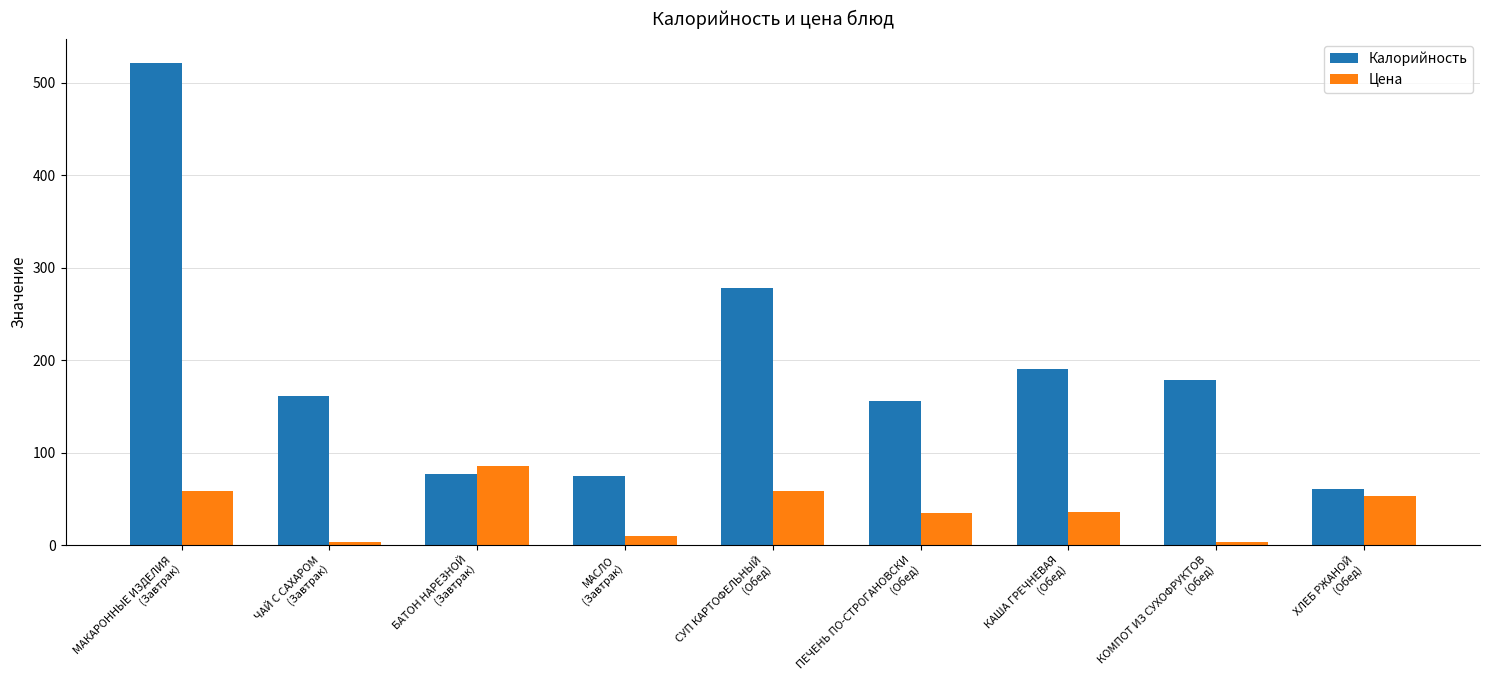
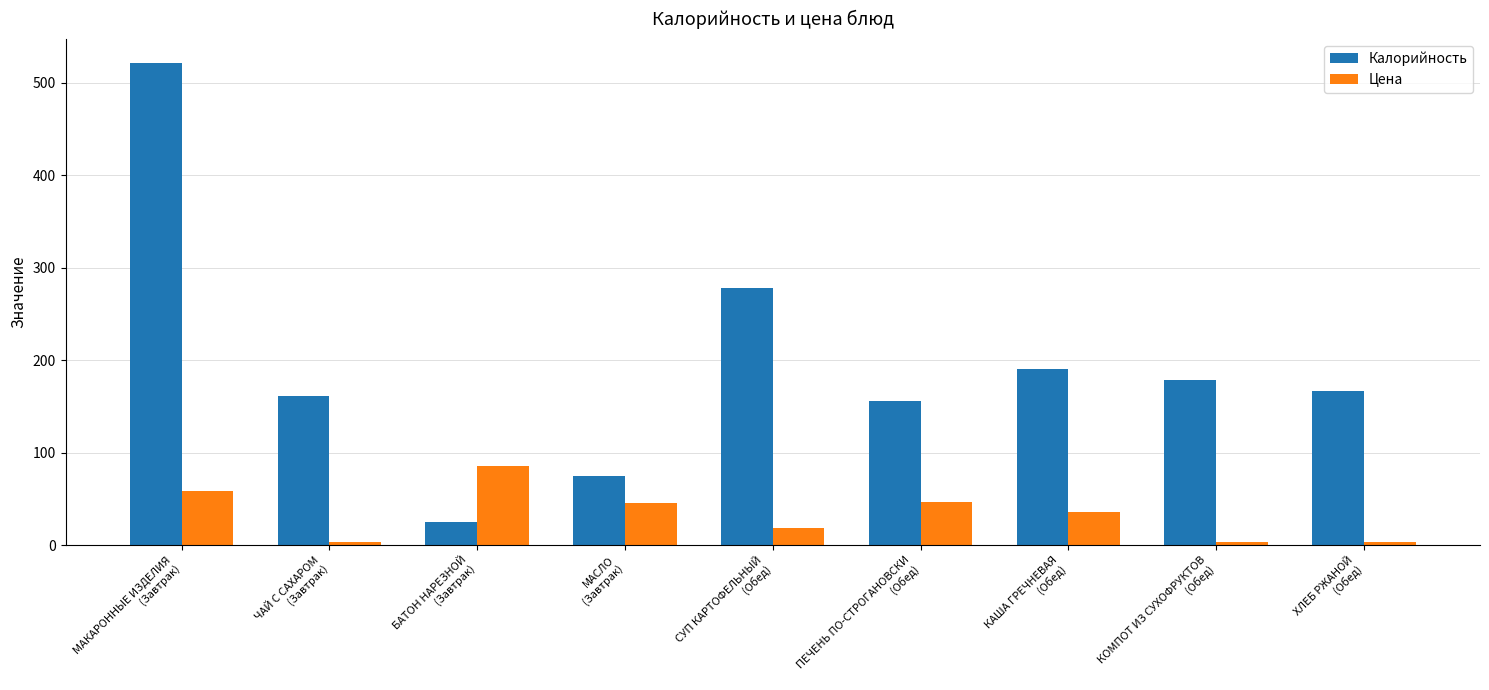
Калорийность, БАТОН НАРЕЗНОЙ (Завтрак): 80 -> 30
Цена, МАСЛО (Завтрак): 10 -> 50
Цена, СУП КАРТОФЕЛЬНЫЙ (Обед): 60 -> 20
Цена, ПЕЧЕНЬ ПО-СТРОГАНОВСКИ (Обед): 30 -> 50
Калорийность, ХЛЕБ РЖАНОЙ (Обед): 60 -> 170
Цена, ХЛЕБ РЖАНОЙ (Обед): 50 -> 0
